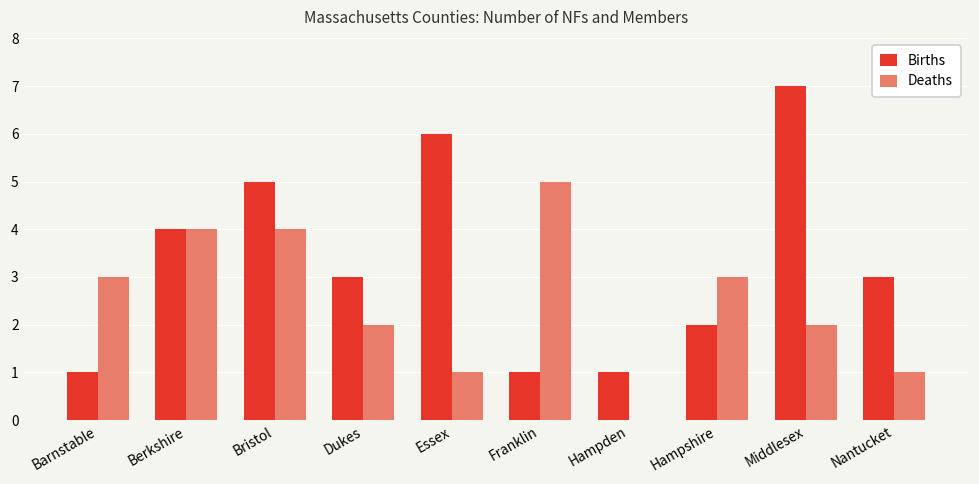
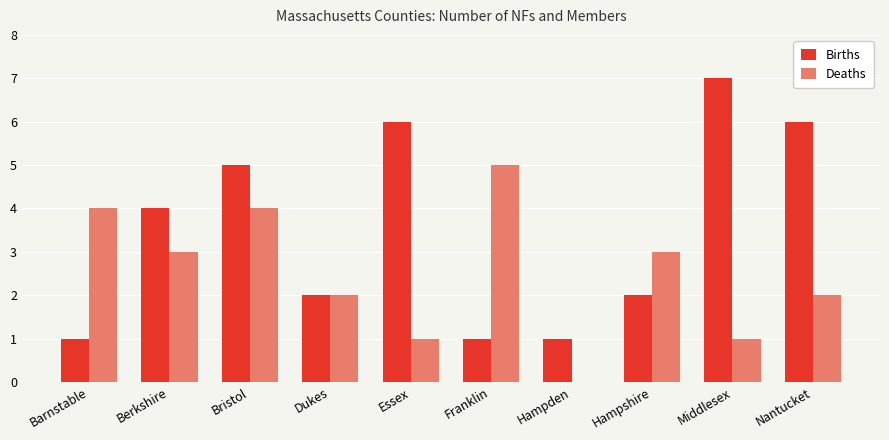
Deaths, Barnstable: 3 -> 4
Deaths, Berkshire: 4 -> 3
Births, Dukes: 3 -> 2
Deaths, Middlesex: 2 -> 1
Births, Nantucket: 3 -> 6
Deaths, Nantucket: 1 -> 2
